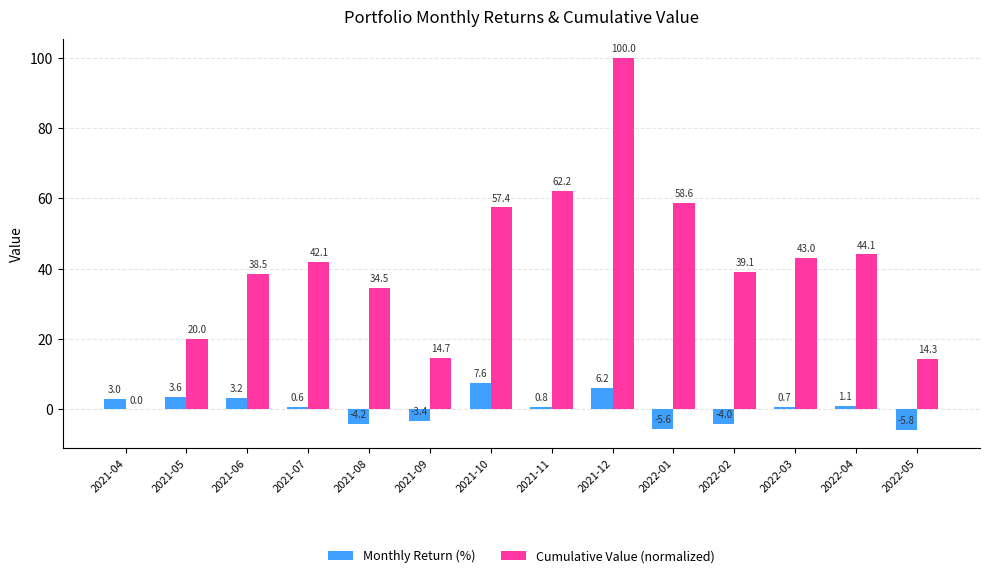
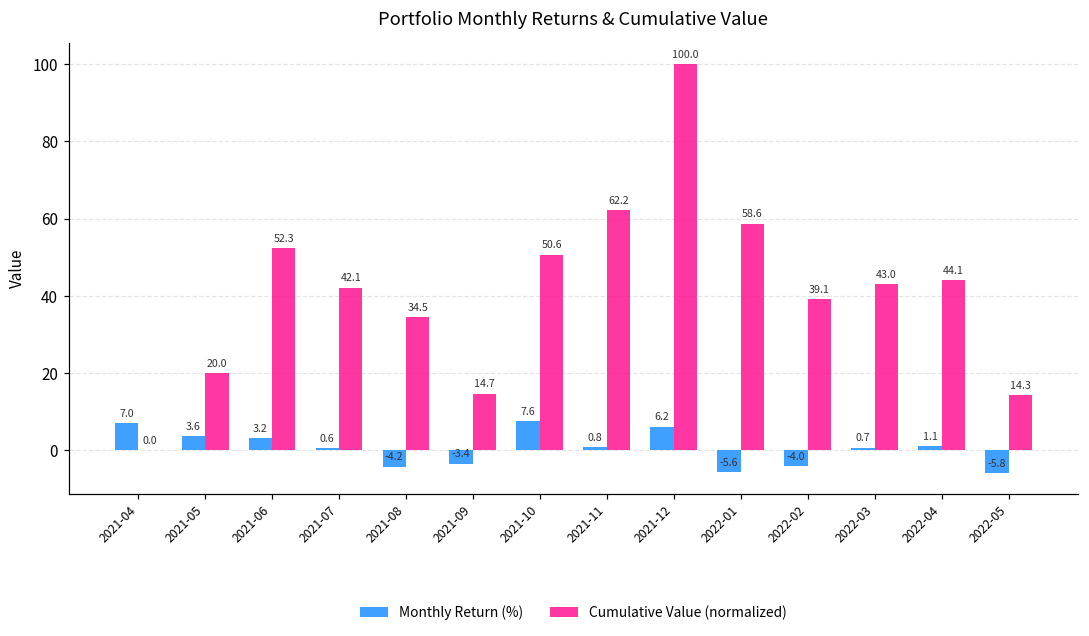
Monthly Return (%), 2021-04: 3.0 -> 7.0
Cumulative Value (normalized), 2021-06: 38.5 -> 52.3
Cumulative Value (normalized), 2021-10: 57.4 -> 50.6
